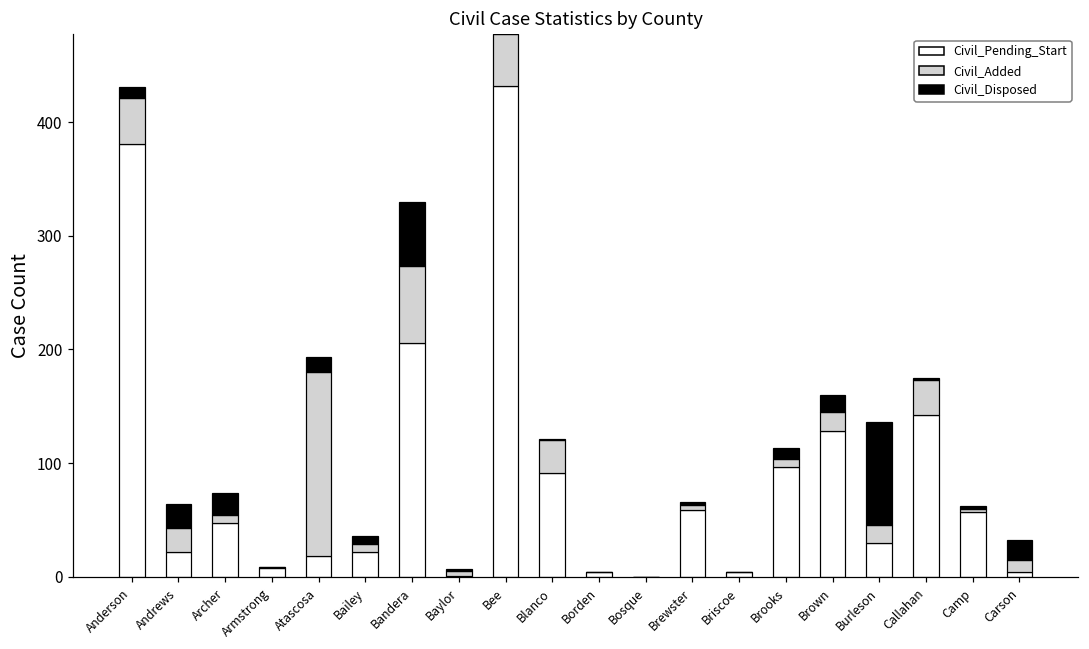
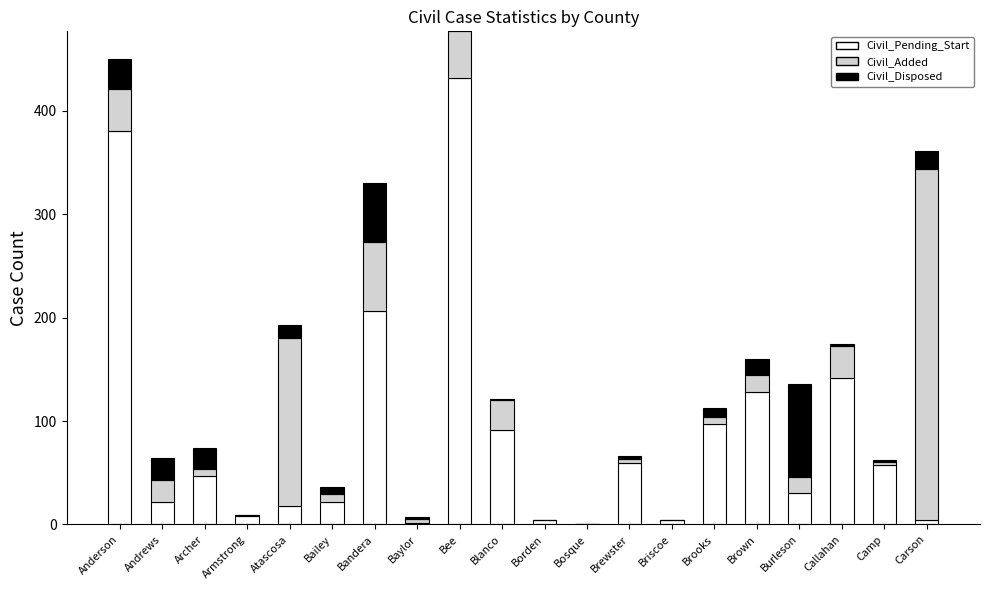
Civil_Disposed, Anderson: 10 -> 29
Civil_Added, Carson: 11 -> 340
